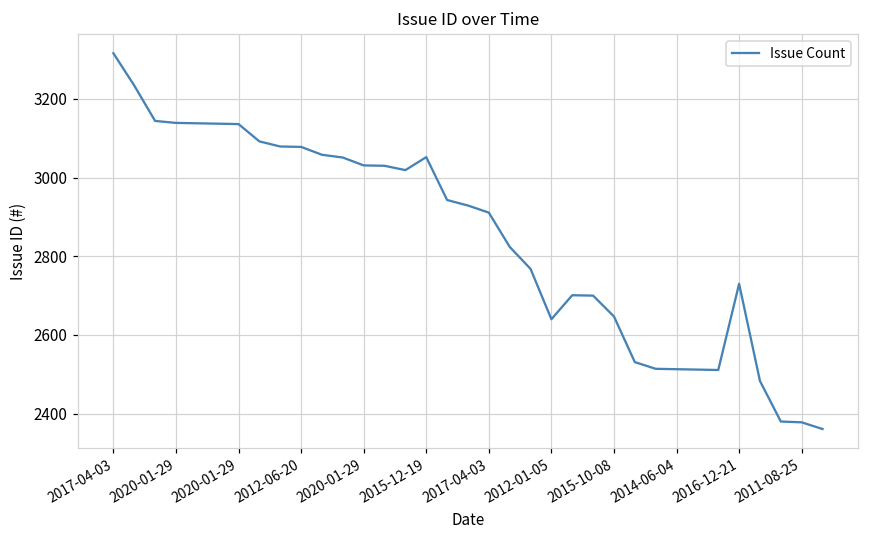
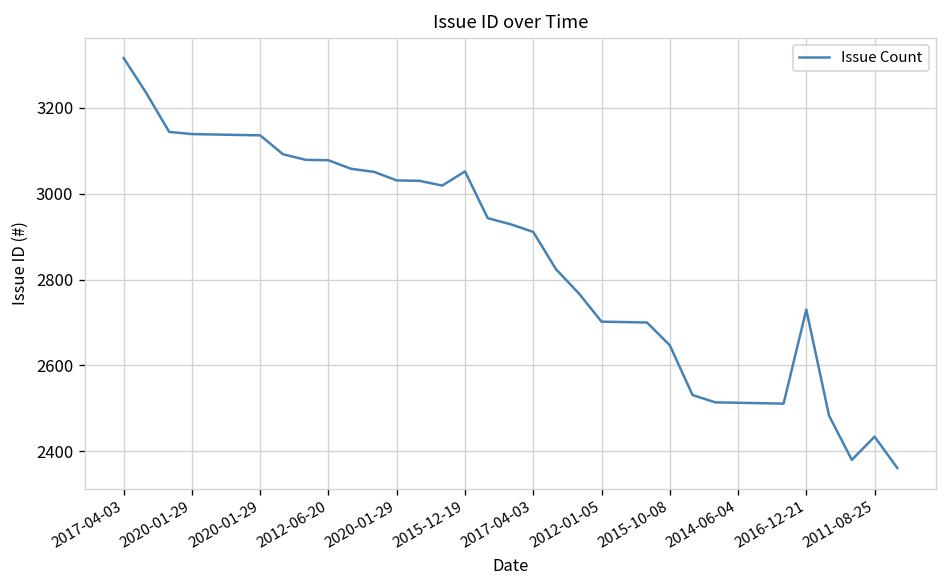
2012-01-05: 2640 -> 2700
2011-08-25: 2380 -> 2430
